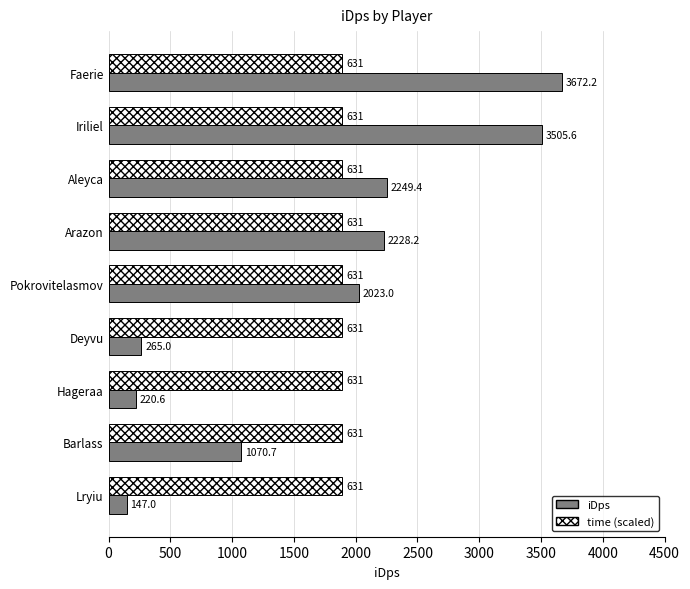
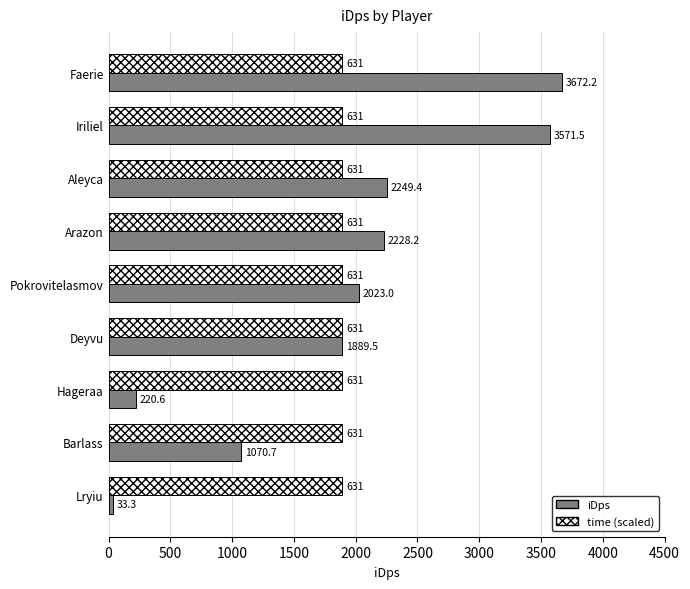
iDps, Iriliel: 3505.6 -> 3571.5
iDps, Deyvu: 265.0 -> 1889.5
iDps, Lryiu: 147.0 -> 33.3
